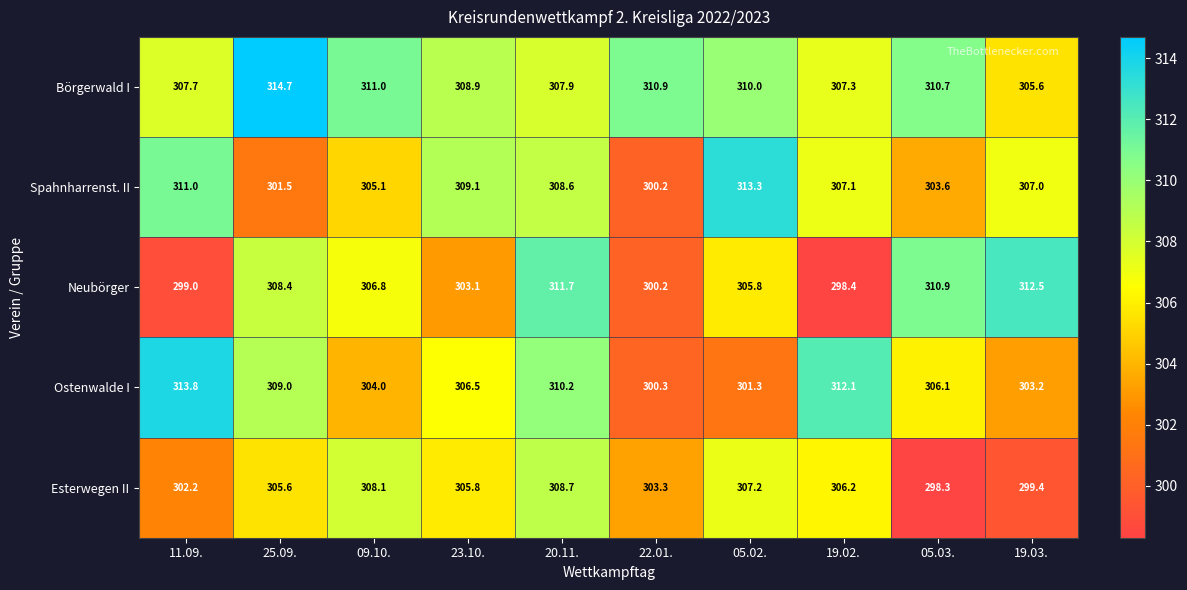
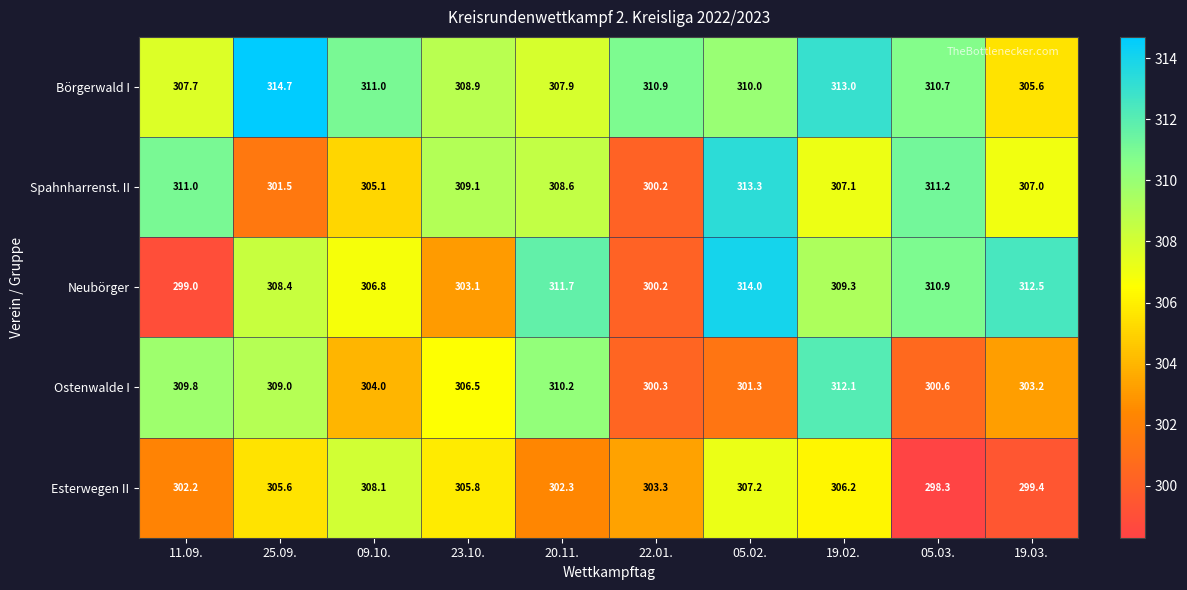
Börgerwald I, 19.02.: 307.3 -> 313.0
Spahnharrenst. II, 05.03.: 303.6 -> 311.2
Neubörger, 05.02.: 305.8 -> 314.0
Neubörger, 19.02.: 298.4 -> 309.3
Ostenwalde I, 11.09.: 313.8 -> 309.8
Ostenwalde I, 05.03.: 306.1 -> 300.6
Esterwegen II, 20.11.: 308.7 -> 302.3
